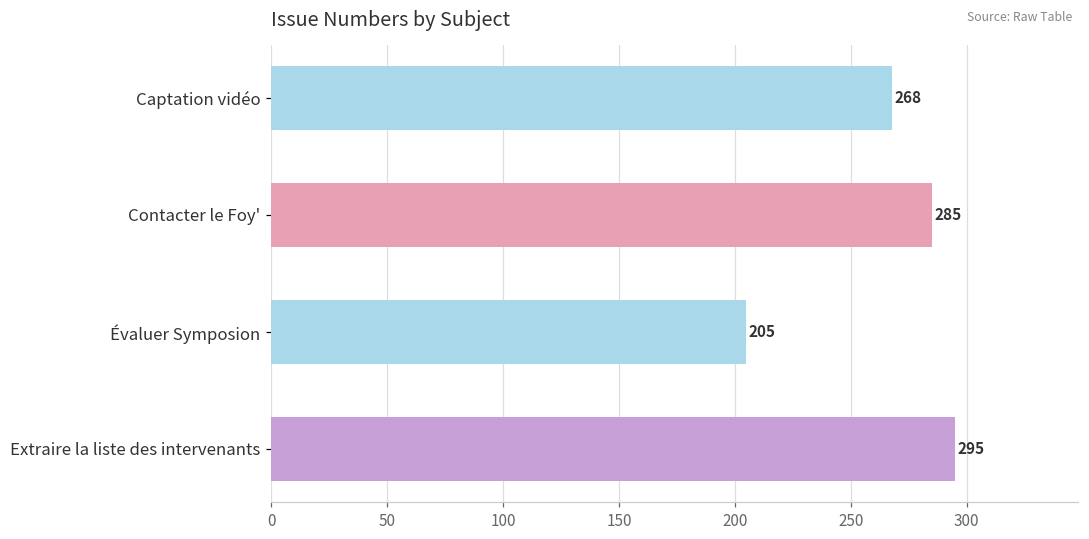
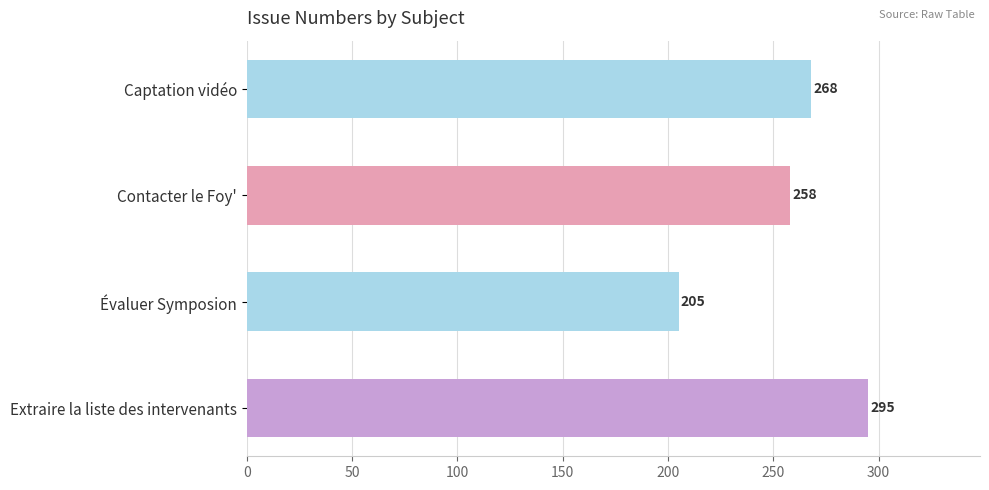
Contacter le Foy': 285 -> 258
